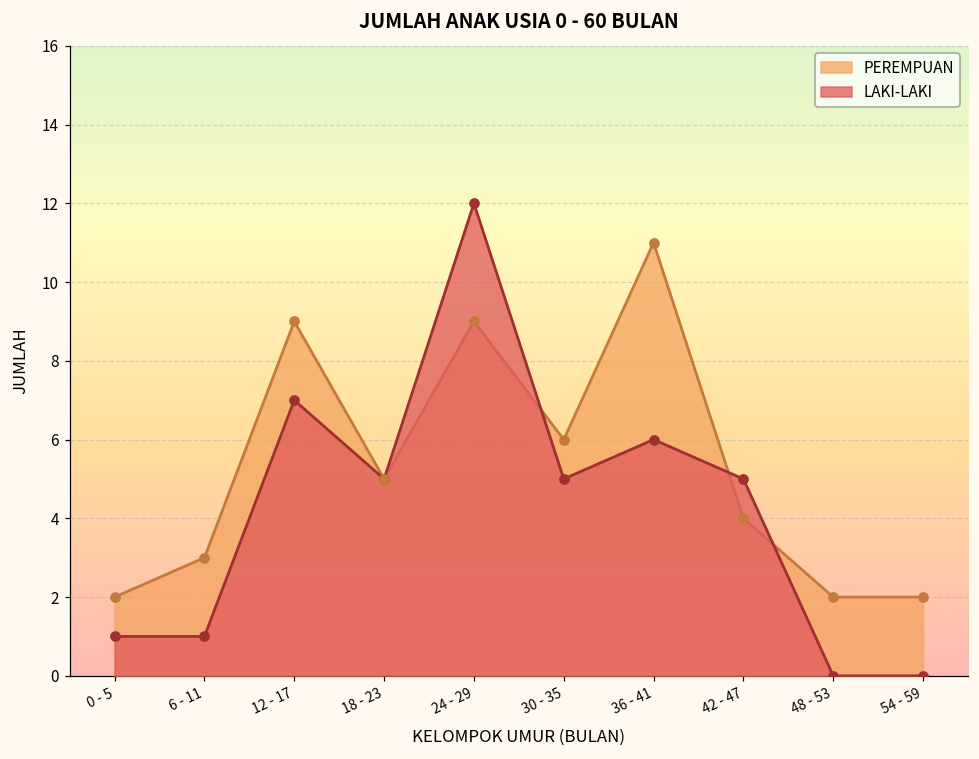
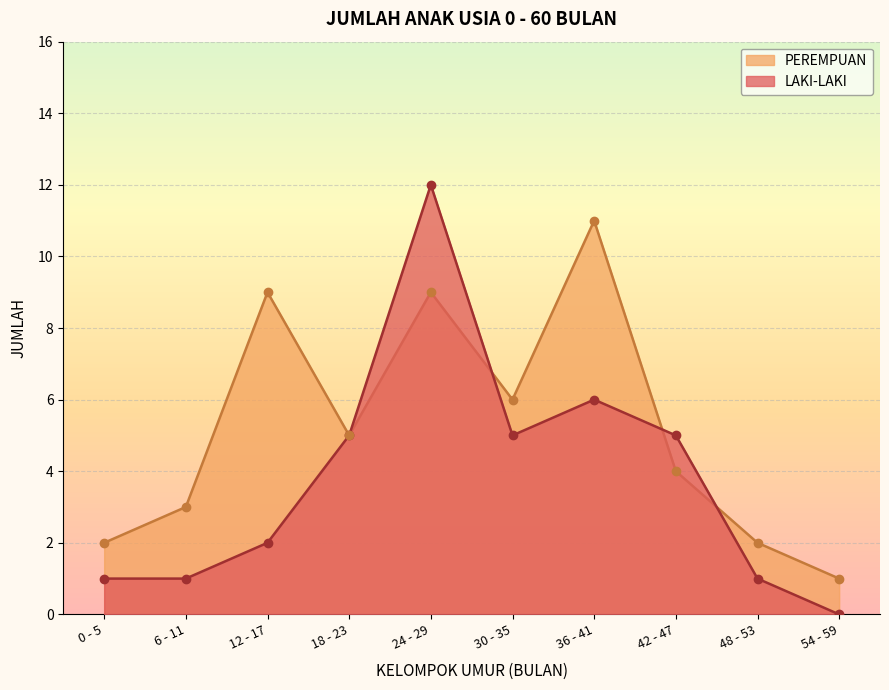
LAKI-LAKI, 12 - 17: 7 -> 2
LAKI-LAKI, 48 - 53: 0 -> 1
PEREMPUAN, 54 - 59: 2 -> 1
